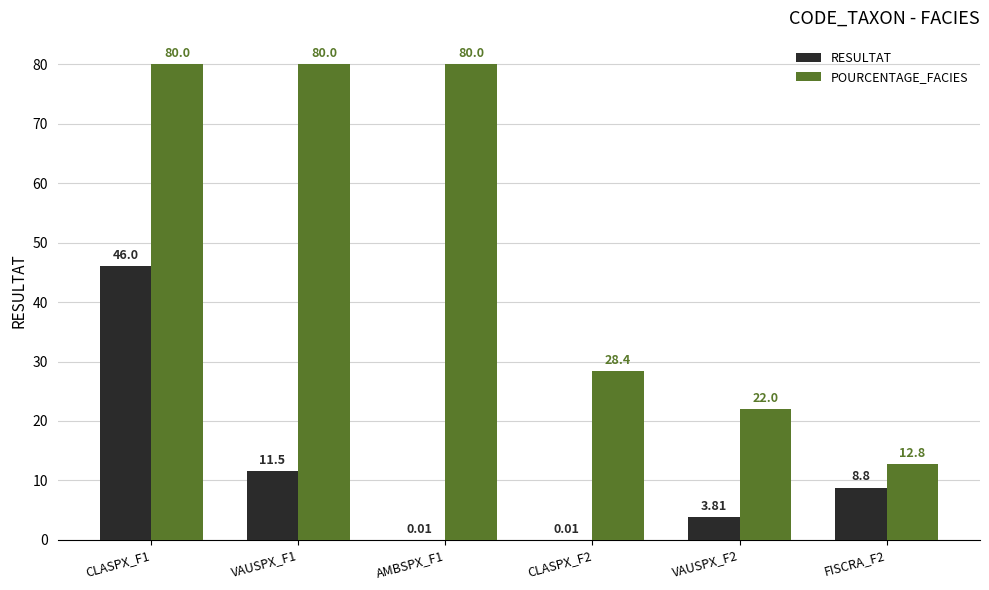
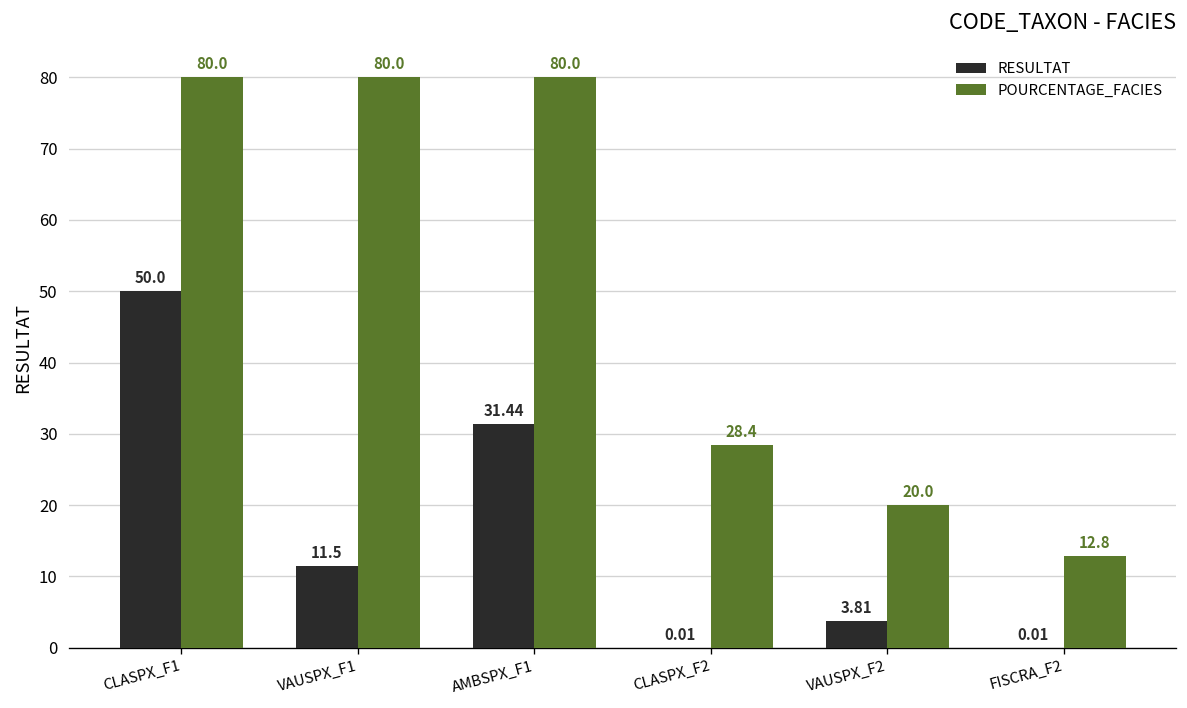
RESULTAT, CLASPX_F1: 46.0 -> 50.0
RESULTAT, AMBSPX_F1: 0.01 -> 31.44
POURCENTAGE_FACIES, VAUSPX_F2: 22.0 -> 20.0
RESULTAT, FISCRA_F2: 8.8 -> 0.01
